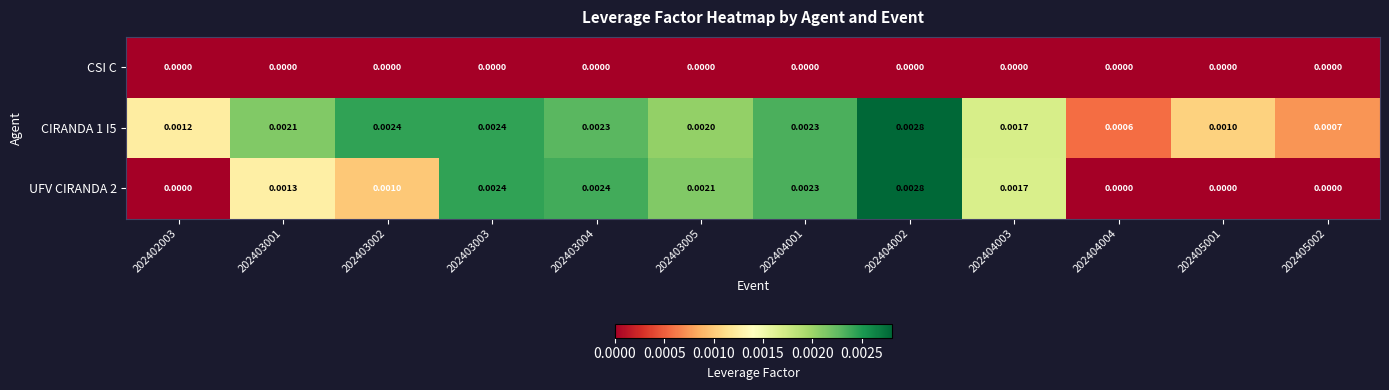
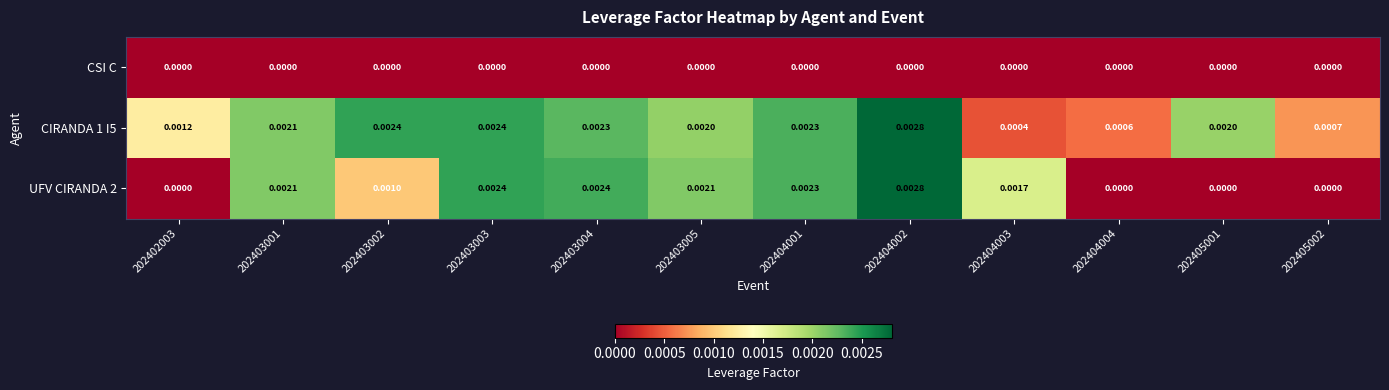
CIRANDA 1 I5, 202404003: 0.0017 -> 0.0004
CIRANDA 1 I5, 202405001: 0.0010 -> 0.0020
UFV CIRANDA 2, 202403001: 0.0013 -> 0.0021
